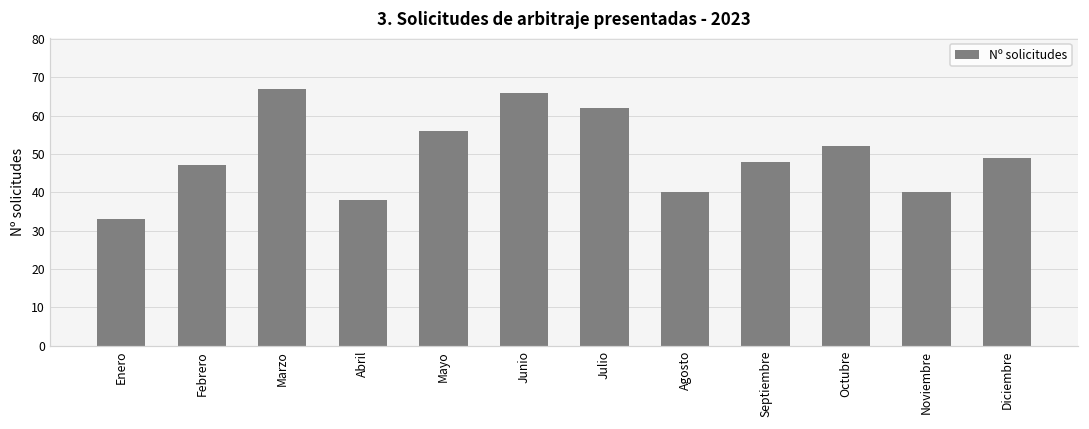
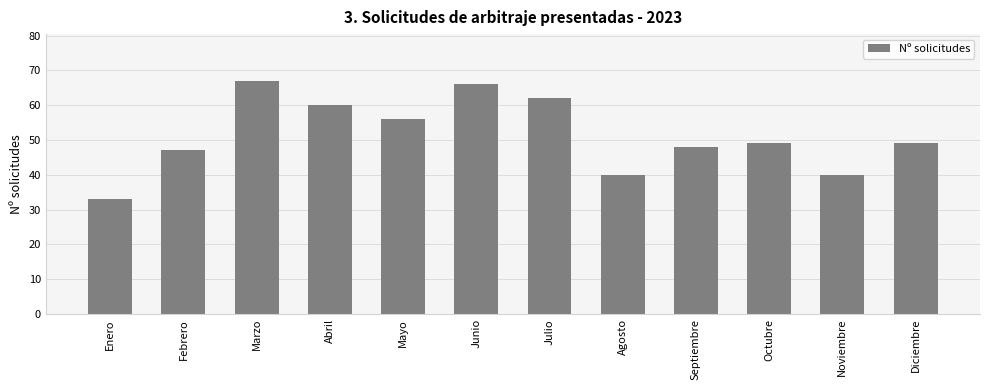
Abril: 38 -> 60
Octubre: 52 -> 49
